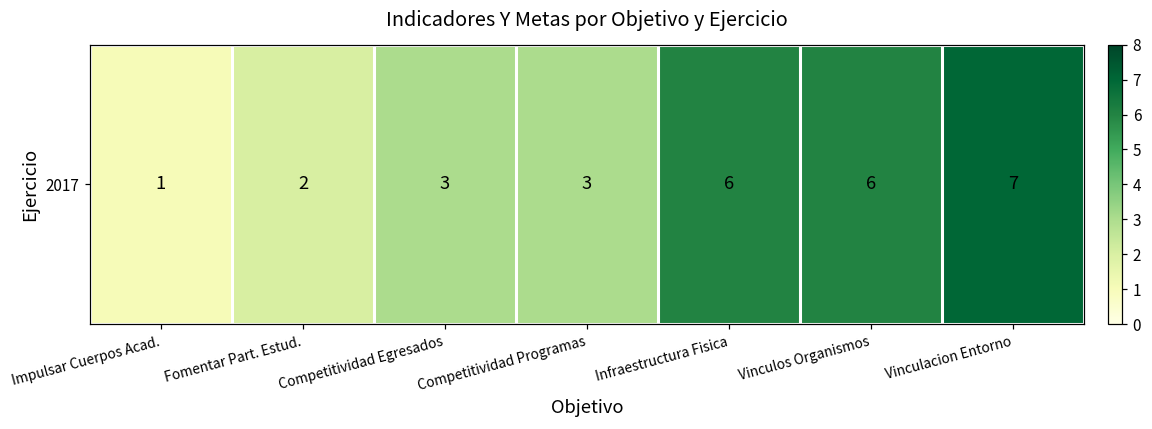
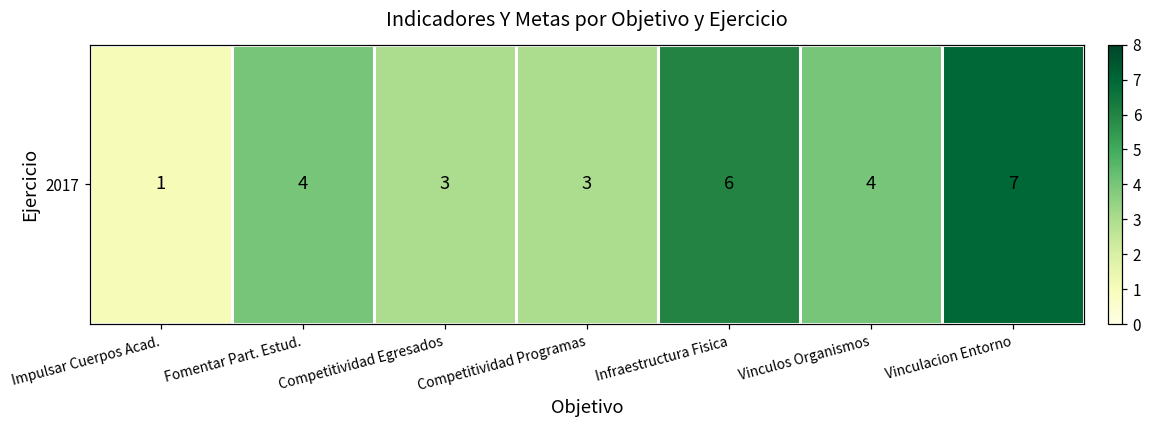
2017, Fomentar Part. Estud.: 2 -> 4
2017, Vinculos Organismos: 6 -> 4
